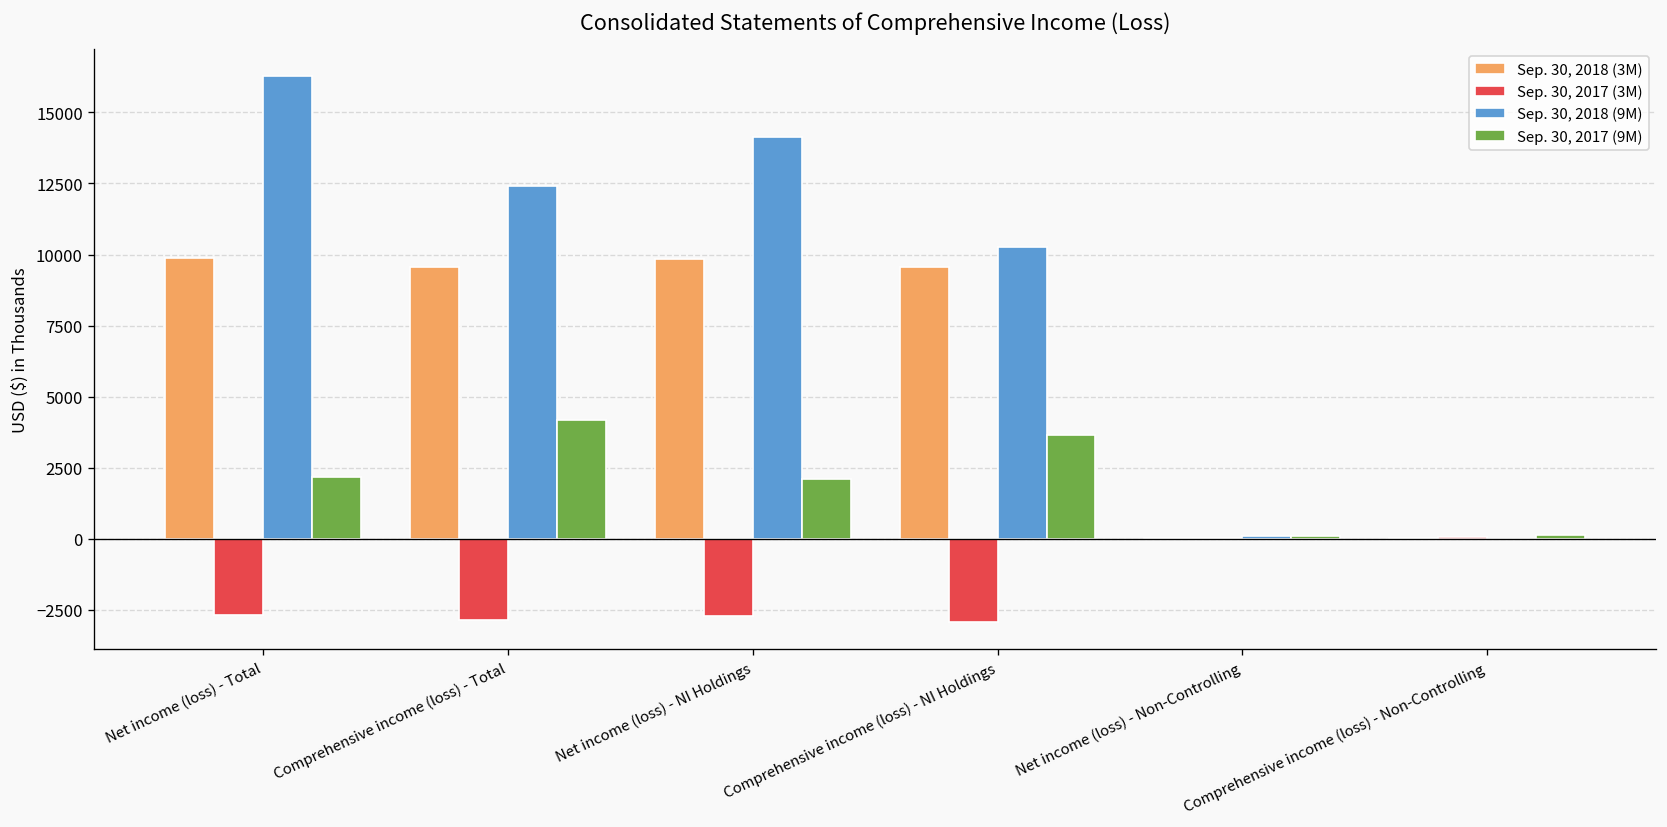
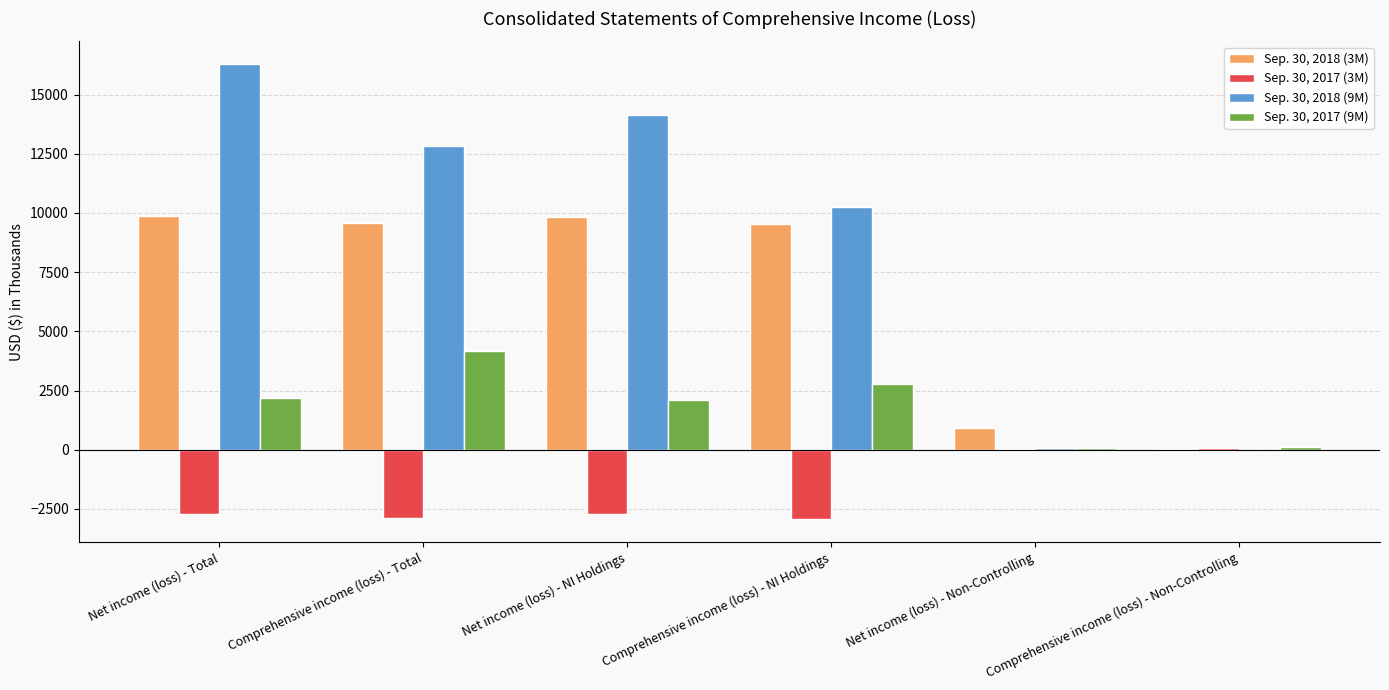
Sep. 30, 2018 (9M), Comprehensive income (loss) - Total: 12400 -> 12800
Sep. 30, 2017 (9M), Comprehensive income (loss) - NI Holdings: 3700 -> 2800
Sep. 30, 2018 (3M), Net income (loss) - Non-Controlling: 0 -> 900
